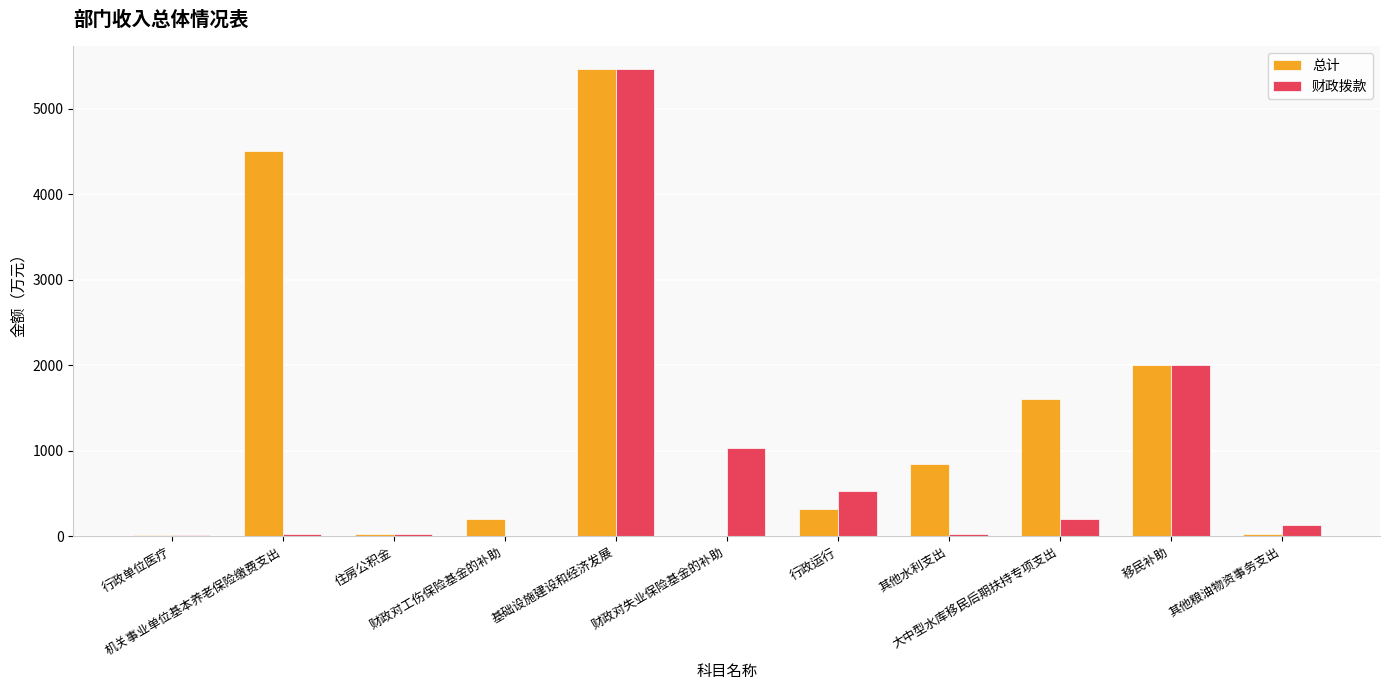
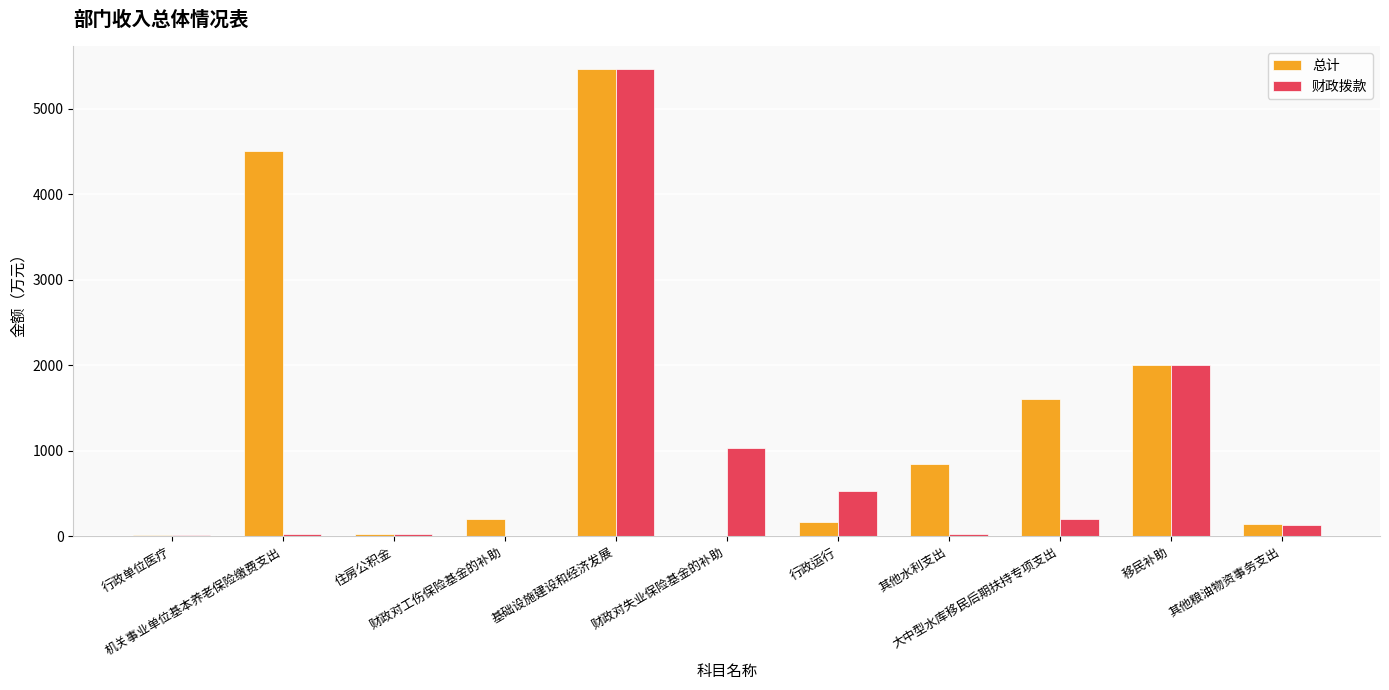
总计, 行政运行: 300 -> 200
总计, 其他粮油物资事务支出: 0 -> 100
